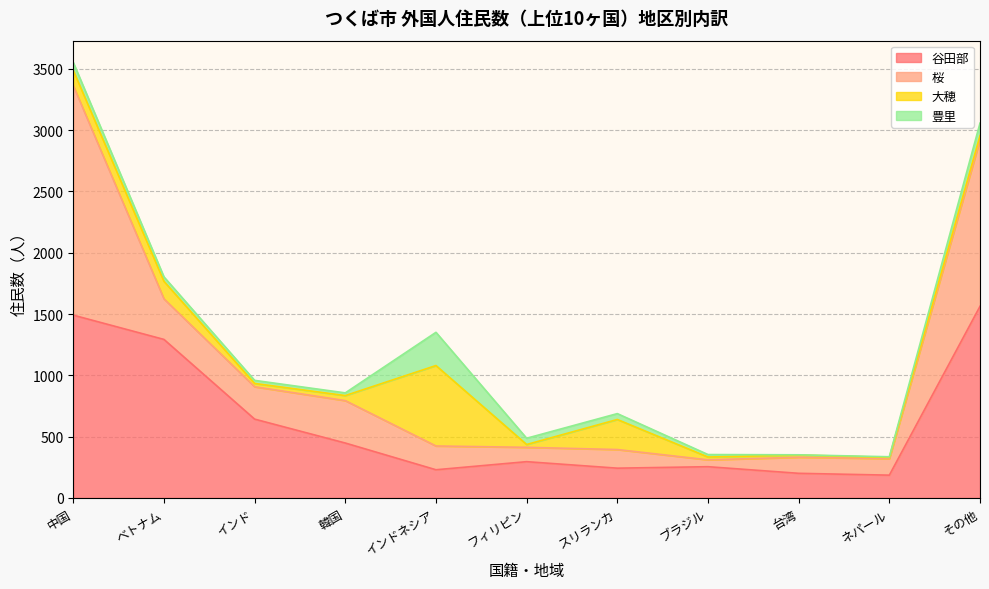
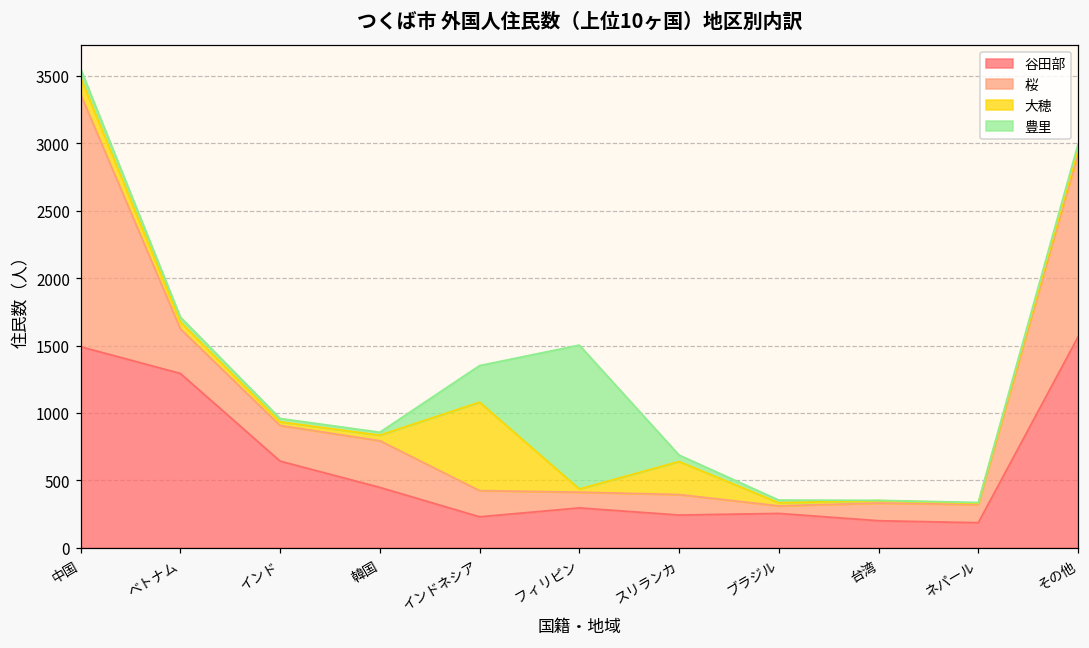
大穂, ベトナム: 140 -> 50
豊里, フィリピン: 50 -> 1070
豊里, その他: 100 -> 40
